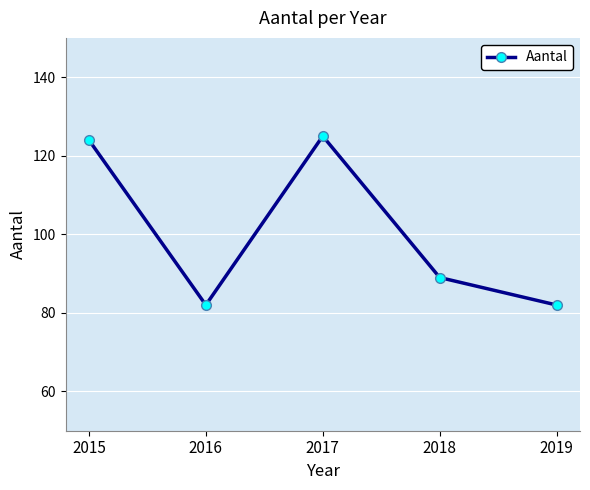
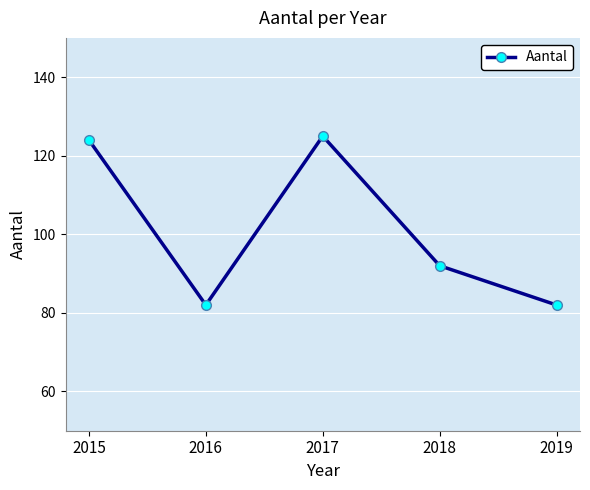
2018: 89 -> 92
